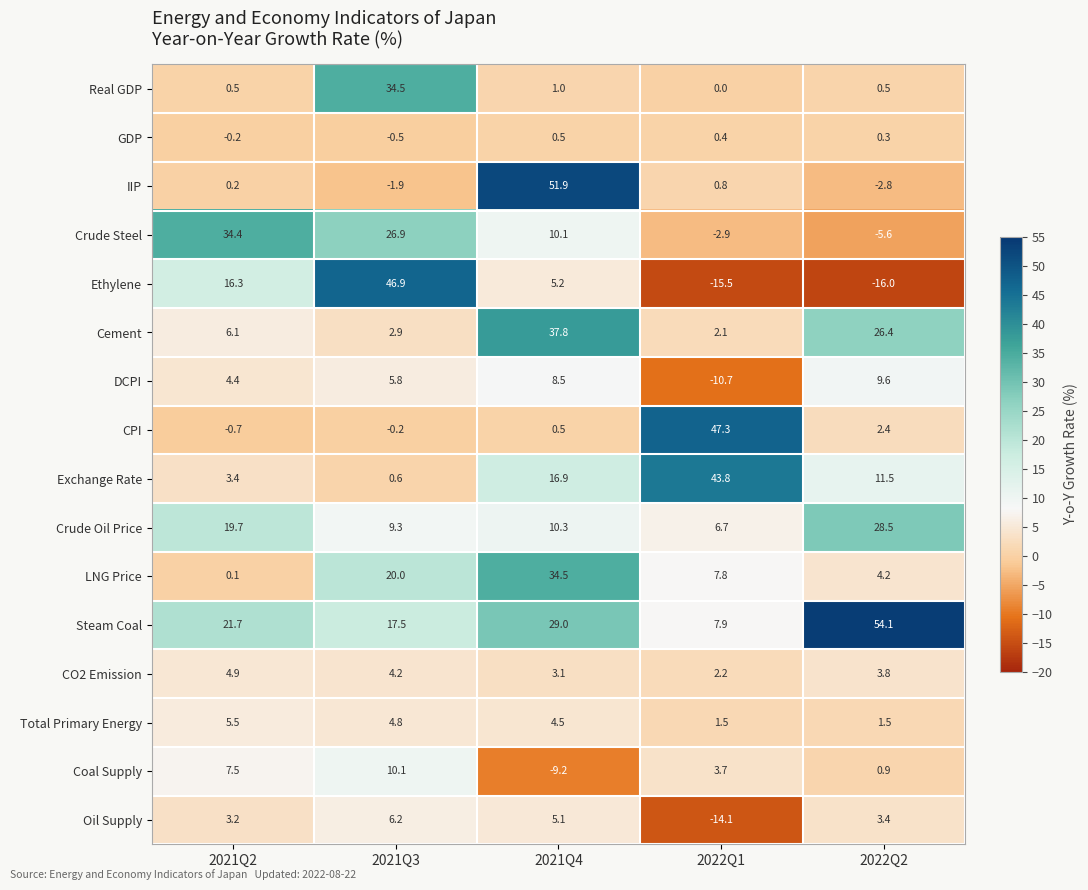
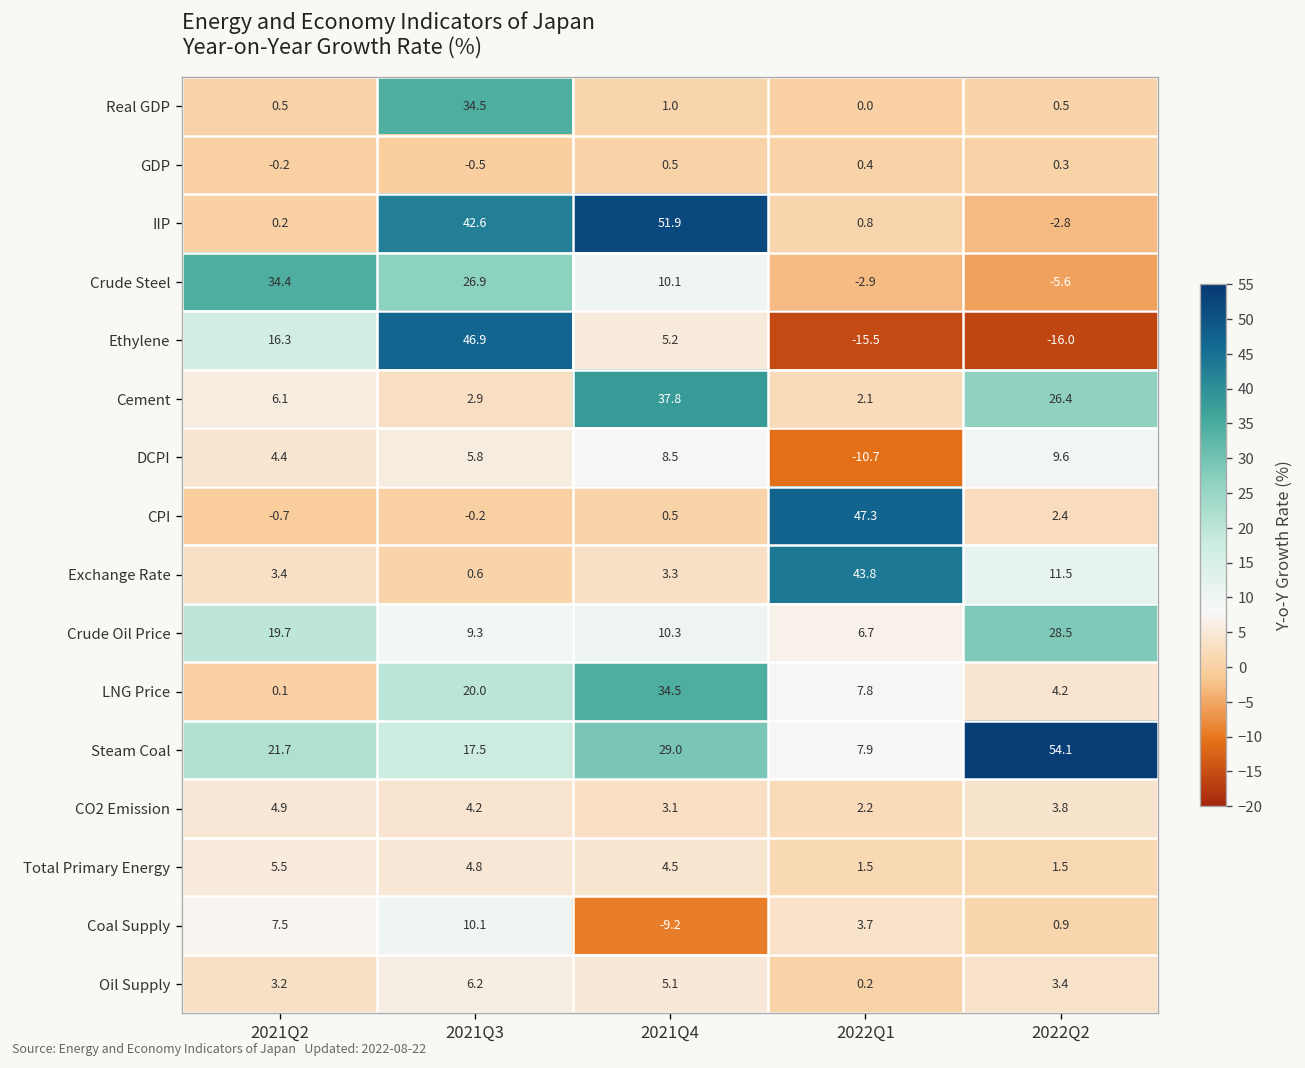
IIP, 2021Q3: -1.9 -> 42.6
Exchange Rate, 2021Q4: 16.9 -> 3.3
Oil Supply, 2022Q1: -14.1 -> 0.2
